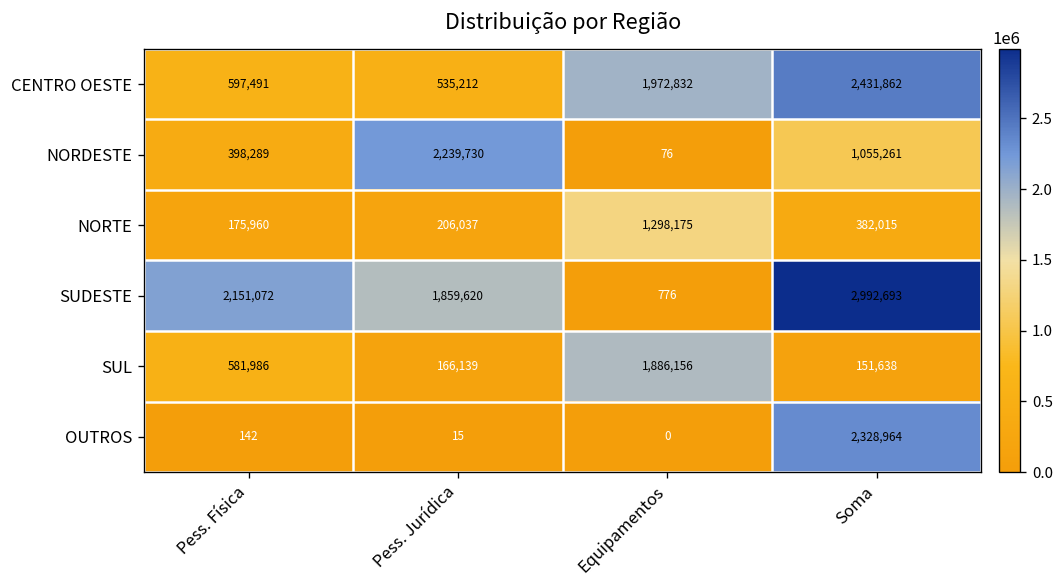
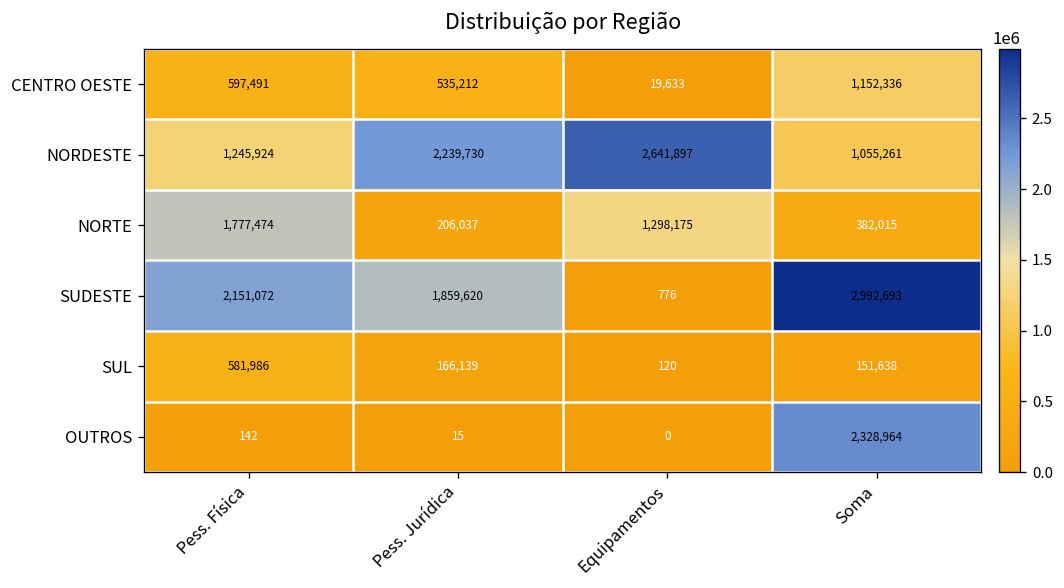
CENTRO OESTE, Equipamentos: 1,972,832 -> 19,633
CENTRO OESTE, Soma: 2,431,862 -> 1,152,336
NORDESTE, Pess. Física: 398,289 -> 1,245,924
NORDESTE, Equipamentos: 76 -> 2,641,897
NORTE, Pess. Física: 175,960 -> 1,777,474
SUL, Equipamentos: 1,886,156 -> 120
